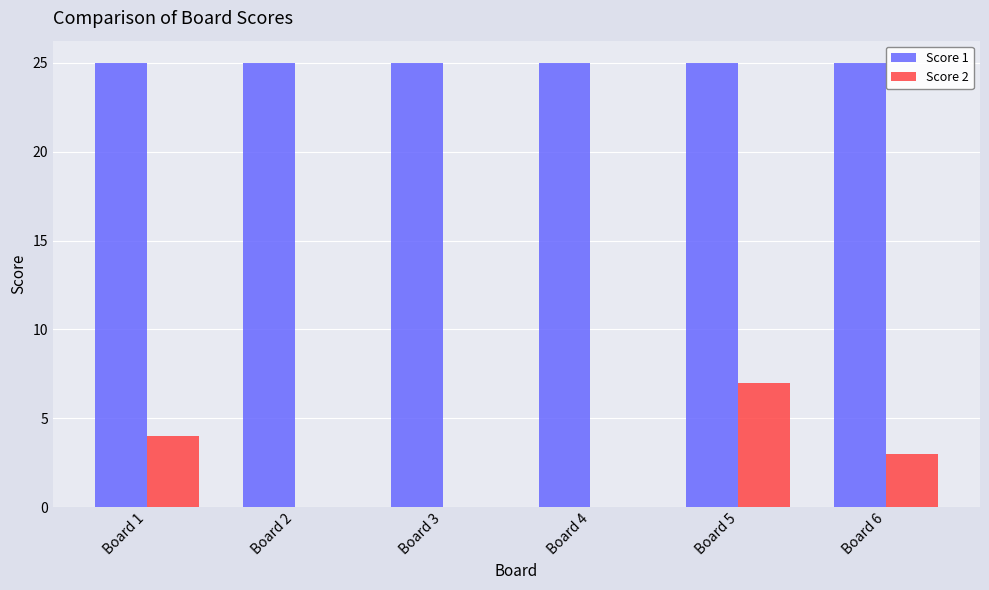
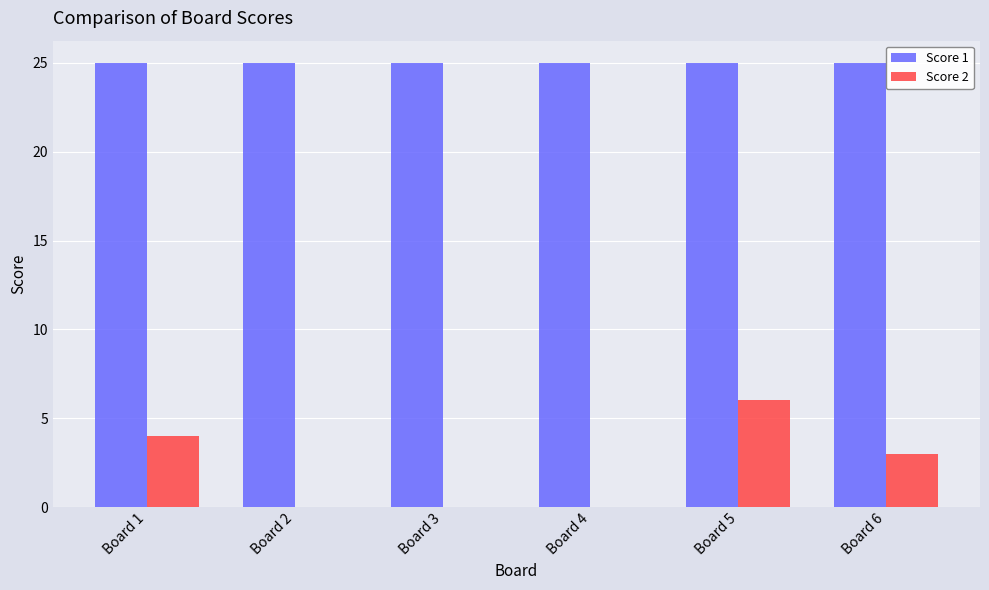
Score 2, Board 5: 7 -> 6
